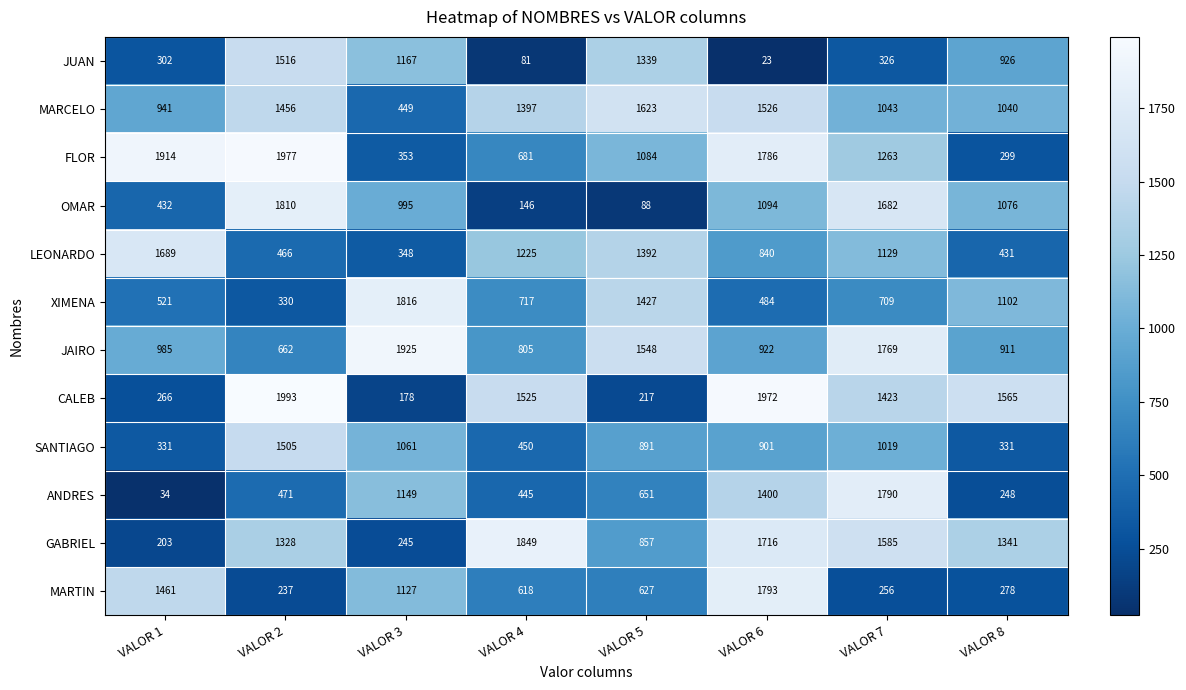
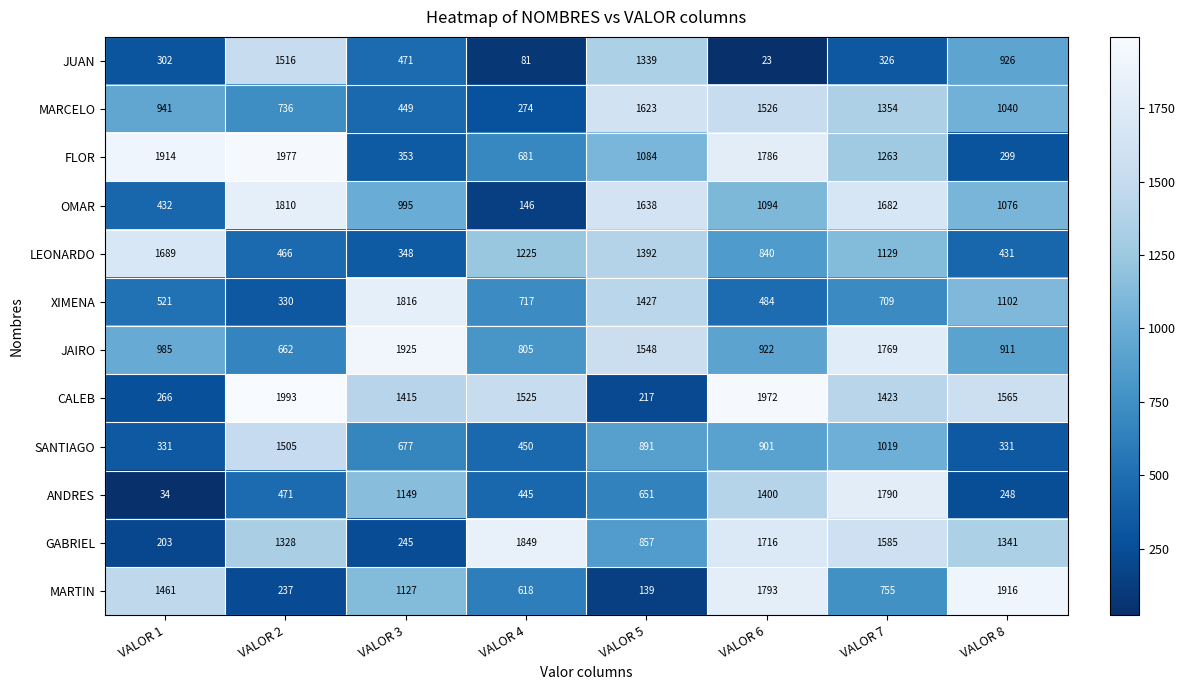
JUAN, VALOR 3: 1167 -> 471
MARCELO, VALOR 2: 1456 -> 736
MARCELO, VALOR 4: 1397 -> 274
MARCELO, VALOR 7: 1043 -> 1354
OMAR, VALOR 5: 88 -> 1638
CALEB, VALOR 3: 178 -> 1415
SANTIAGO, VALOR 3: 1061 -> 677
MARTIN, VALOR 5: 627 -> 139
MARTIN, VALOR 7: 256 -> 755
MARTIN, VALOR 8: 278 -> 1916
